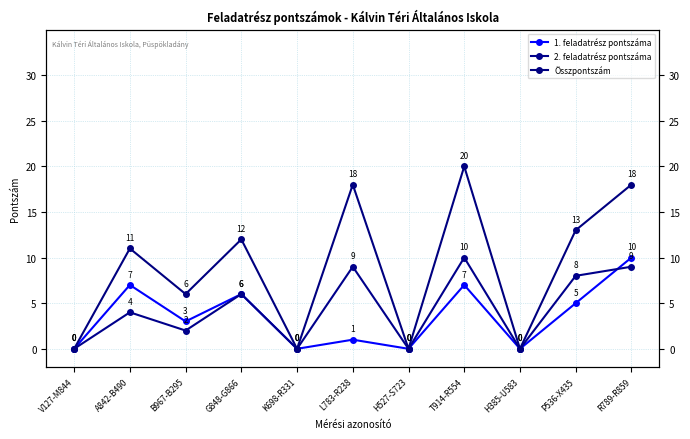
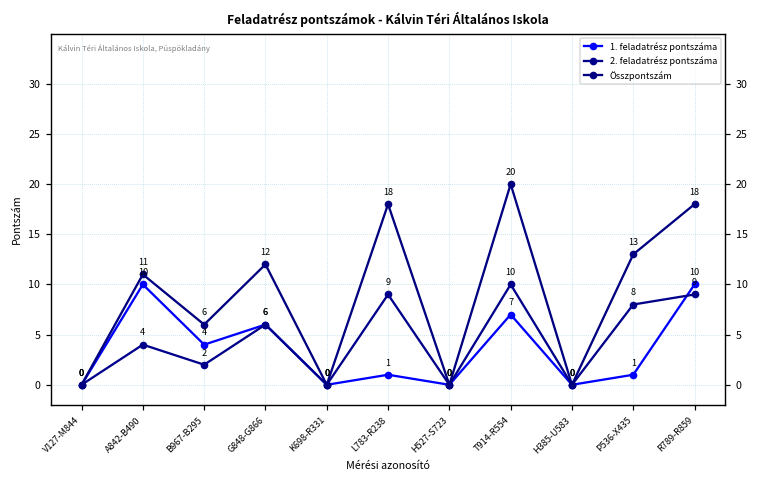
1. feladatrész pontszáma, A842-B490: 7 -> 10
1. feladatrész pontszáma, B967-B295: 3 -> 4
1. feladatrész pontszáma, P536-X435: 5 -> 1
